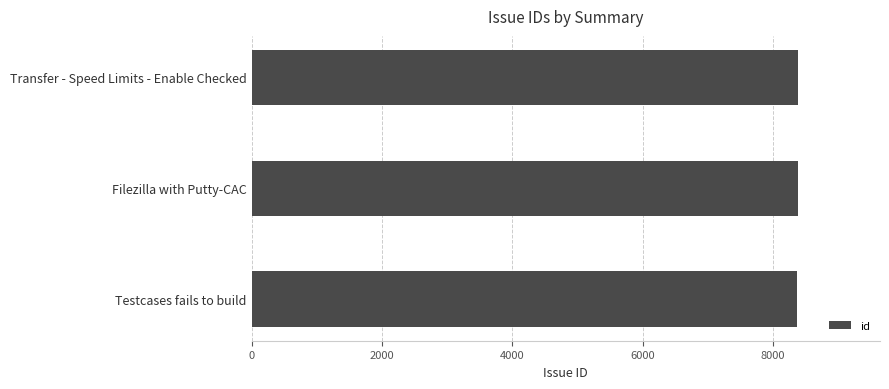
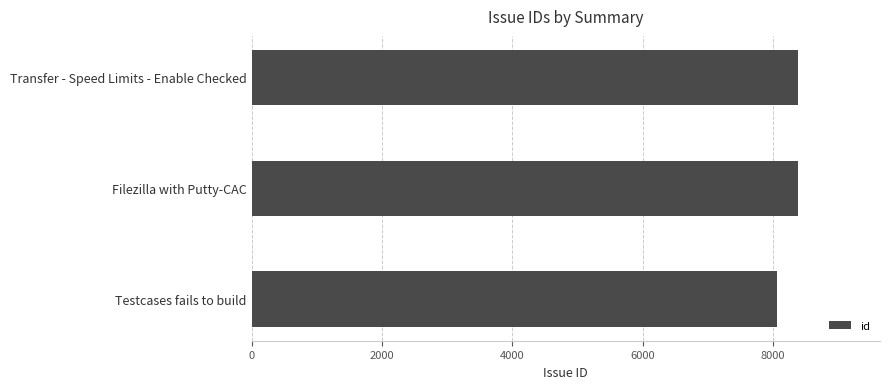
Testcases fails to build: 8400 -> 8100
